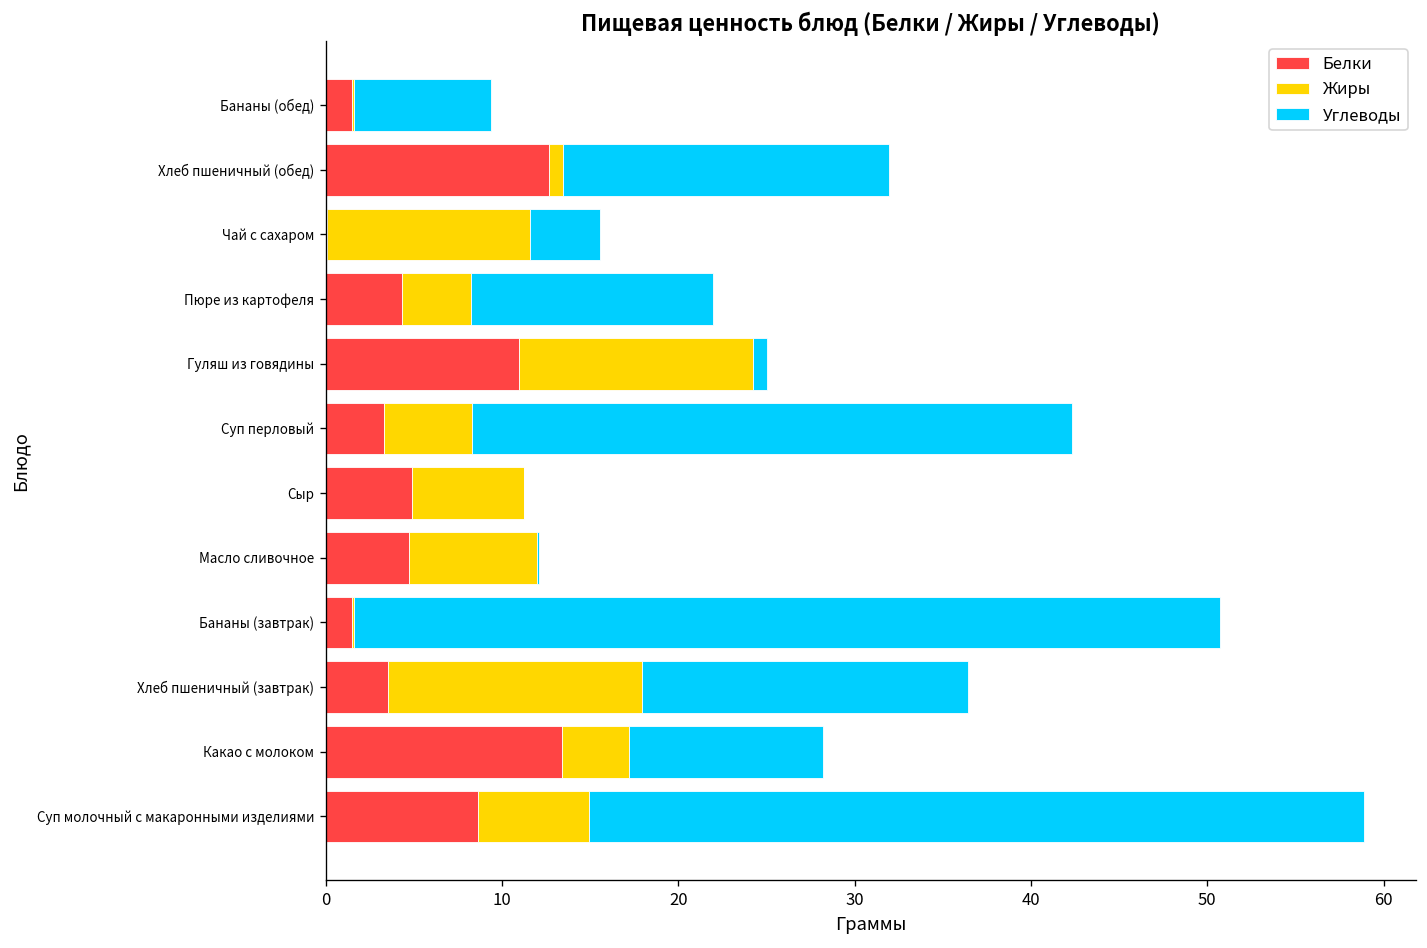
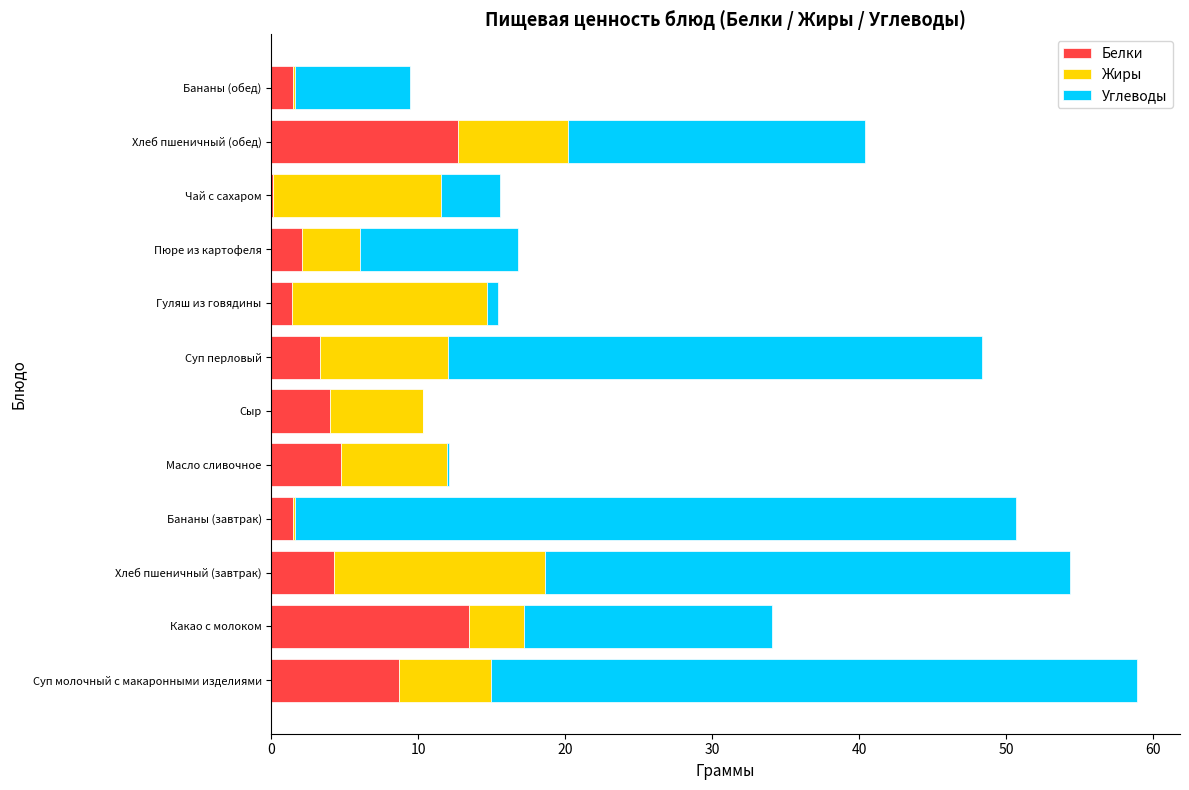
Жиры, Хлеб пшеничный (обед): 0.8 -> 7.5
Углеводы, Хлеб пшеничный (обед): 18.5 -> 20.2
Белки, Пюре из картофеля: 4.3 -> 2.1
Углеводы, Пюре из картофеля: 13.7 -> 10.7
Белки, Гуляш из говядины: 10.9 -> 1.4
Жиры, Суп перловый: 5.0 -> 8.7
Углеводы, Суп перловый: 34.0 -> 36.3
Белки, Сыр: 4.9 -> 4.0
Белки, Хлеб пшеничный (завтрак): 3.5 -> 4.3
Углеводы, Хлеб пшеничный (завтрак): 18.5 -> 35.7
Углеводы, Какао с молоком: 11.0 -> 16.9
